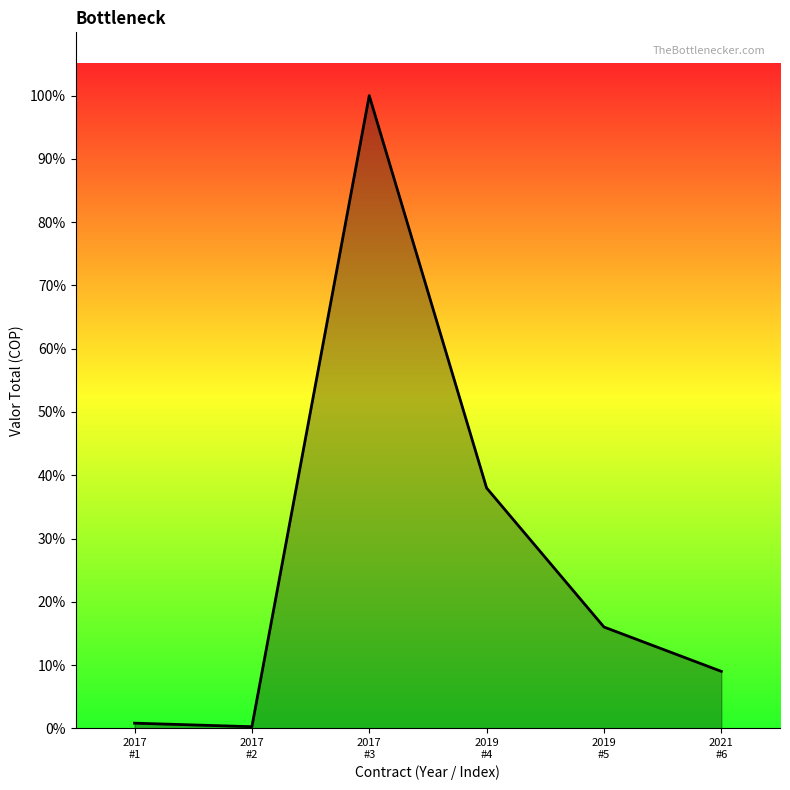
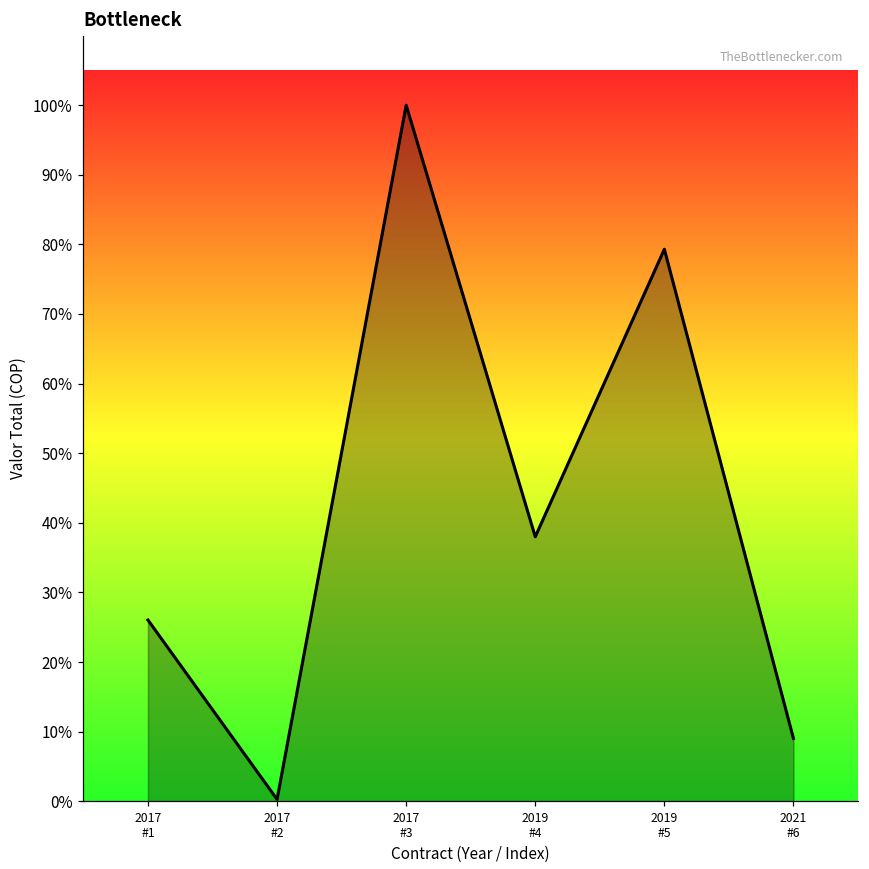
2017 #1: 1% -> 26%
2019 #5: 16% -> 79%
